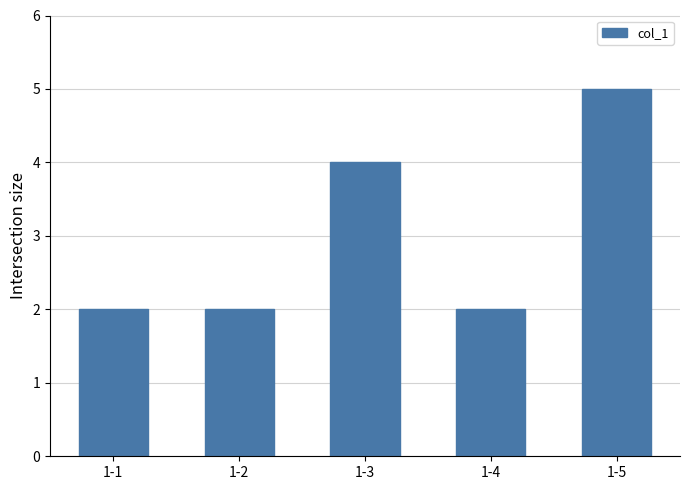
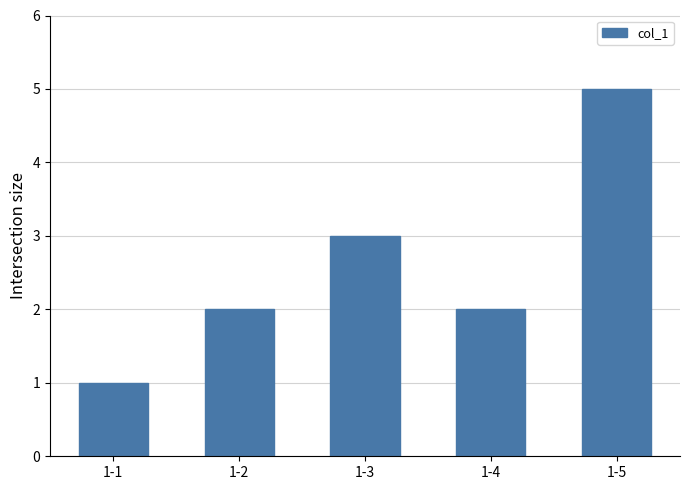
1-1: 2 -> 1
1-3: 4 -> 3
